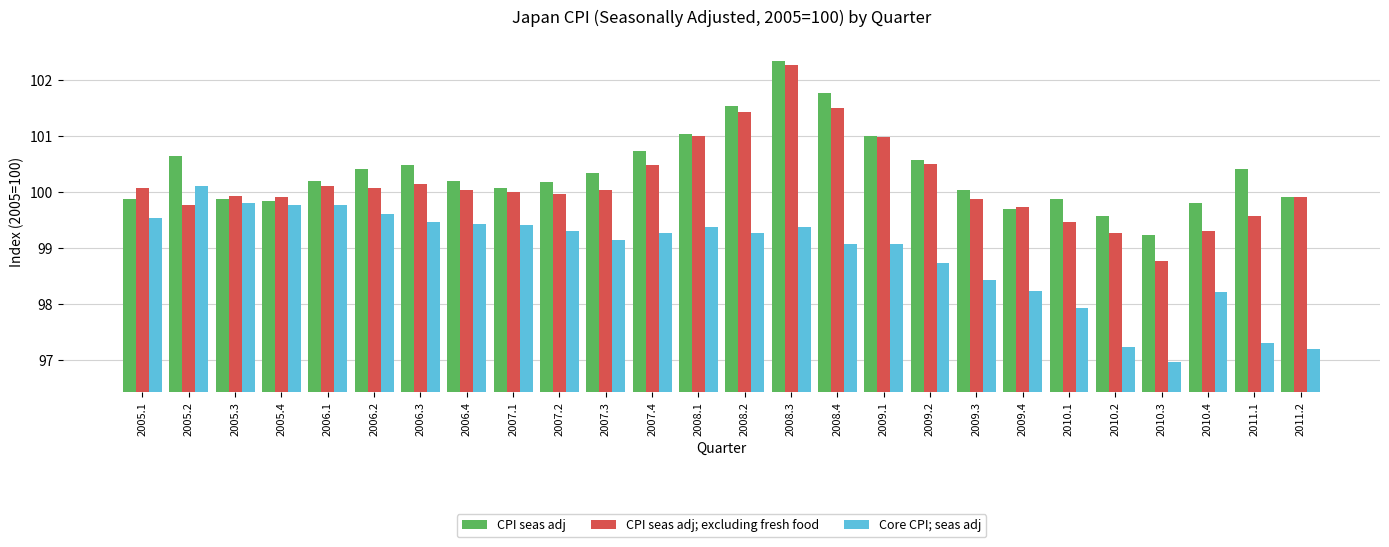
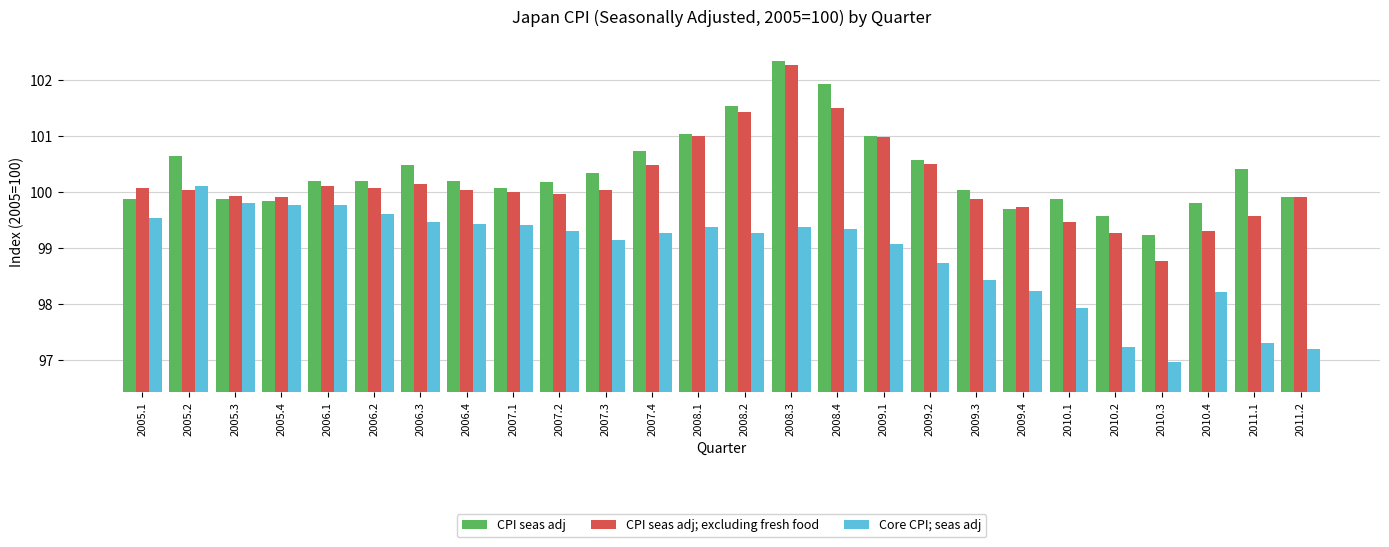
CPI seas adj; excluding fresh food, 2005.2: 99.8 -> 100.0
CPI seas adj, 2006.2: 100.4 -> 100.2
CPI seas adj, 2008.4: 101.8 -> 101.9
Core CPI; seas adj, 2008.4: 99.1 -> 99.3
